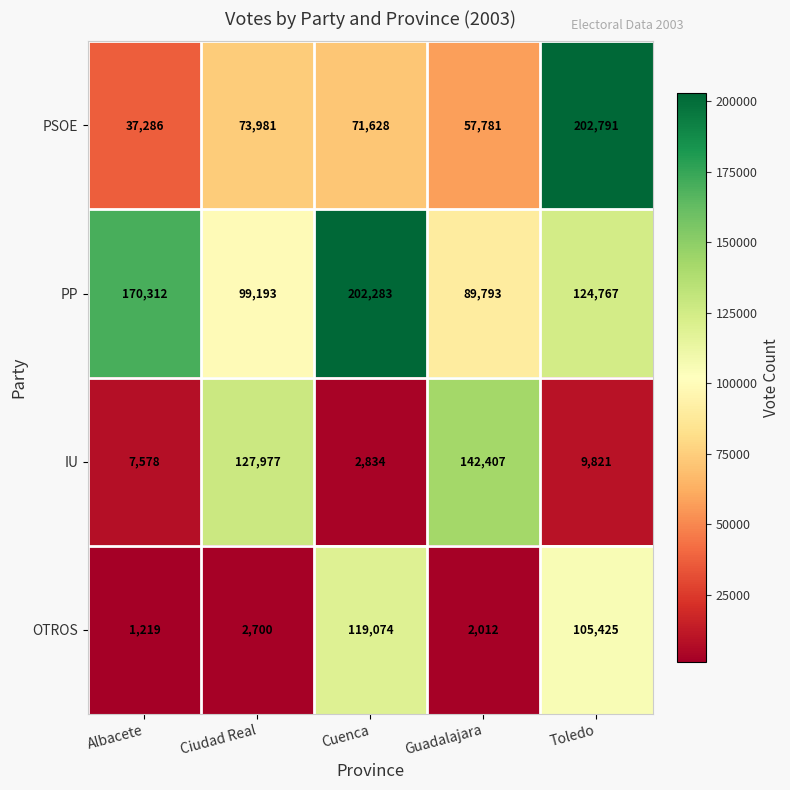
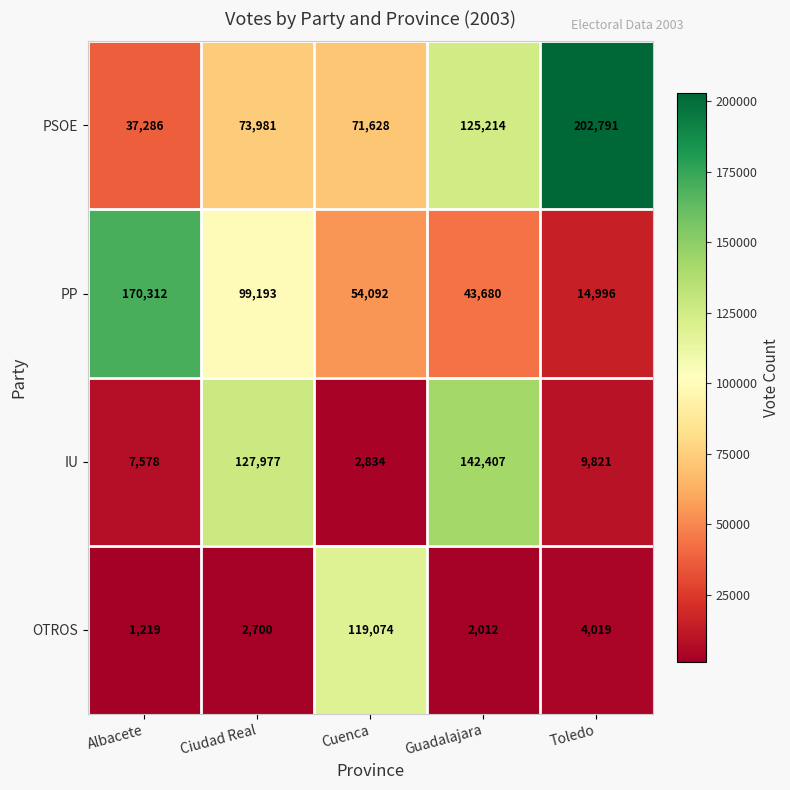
PSOE, Guadalajara: 57,781 -> 125,214
PP, Cuenca: 202,283 -> 54,092
PP, Guadalajara: 89,793 -> 43,680
PP, Toledo: 124,767 -> 14,996
OTROS, Toledo: 105,425 -> 4,019
